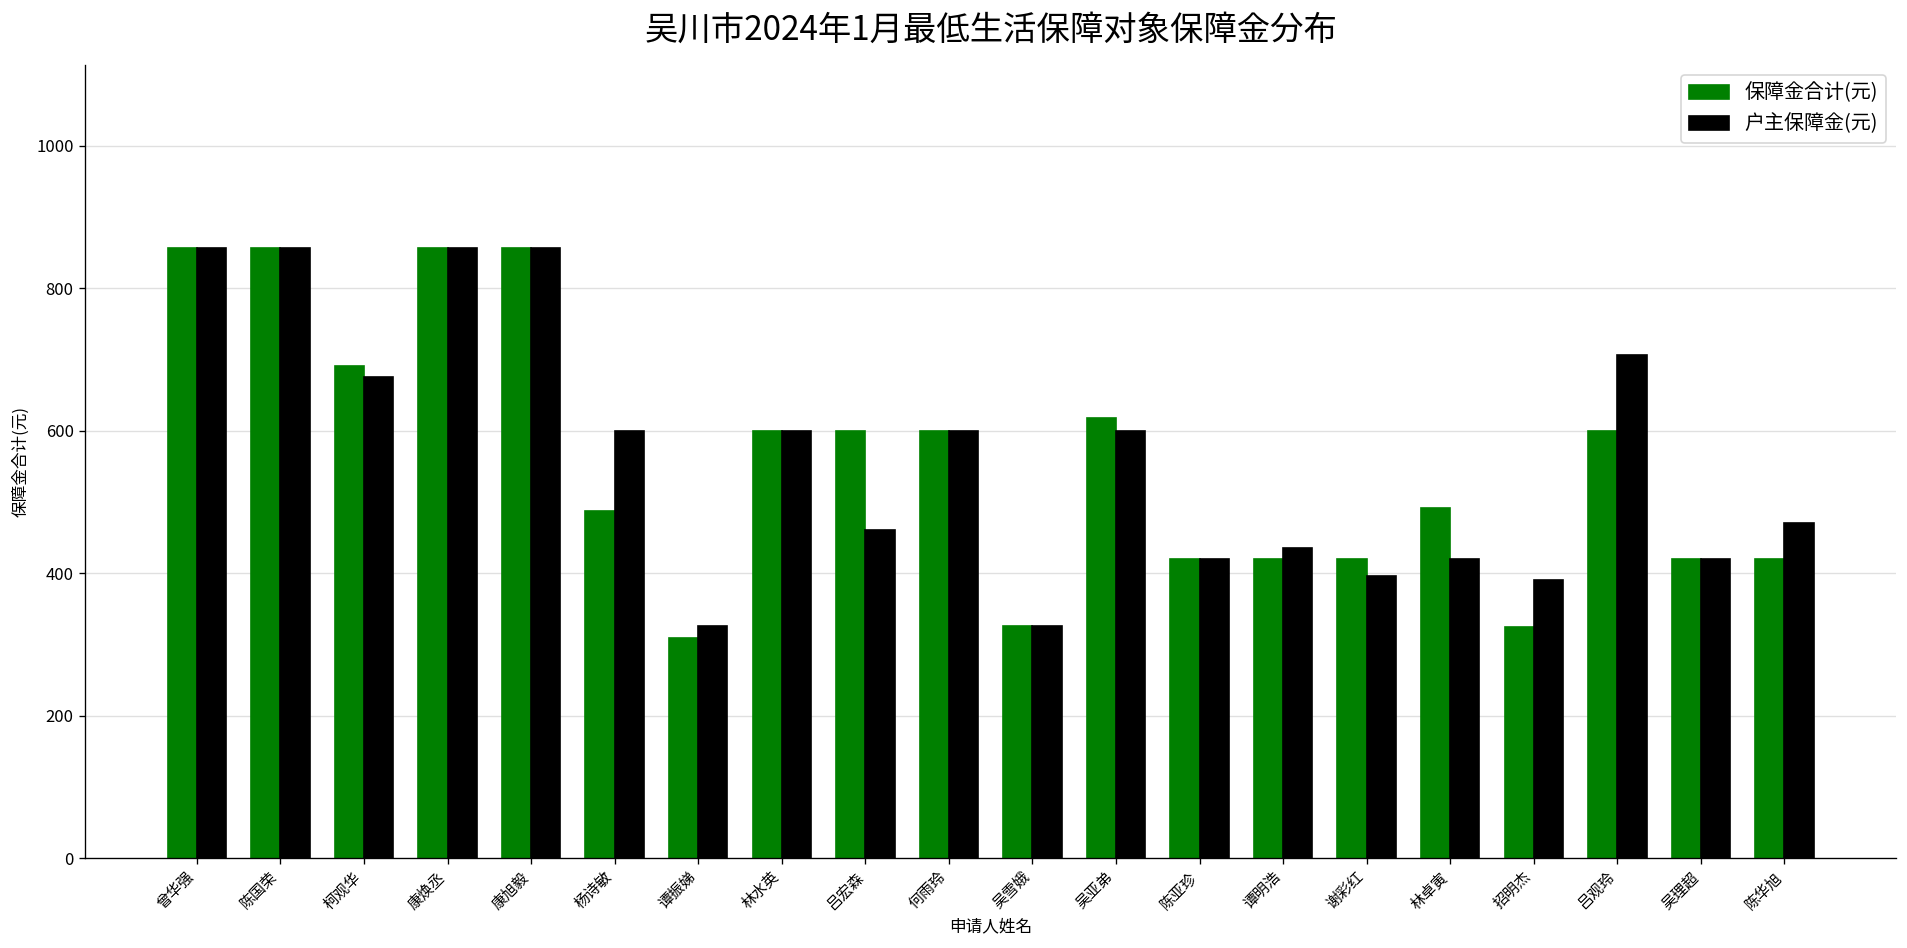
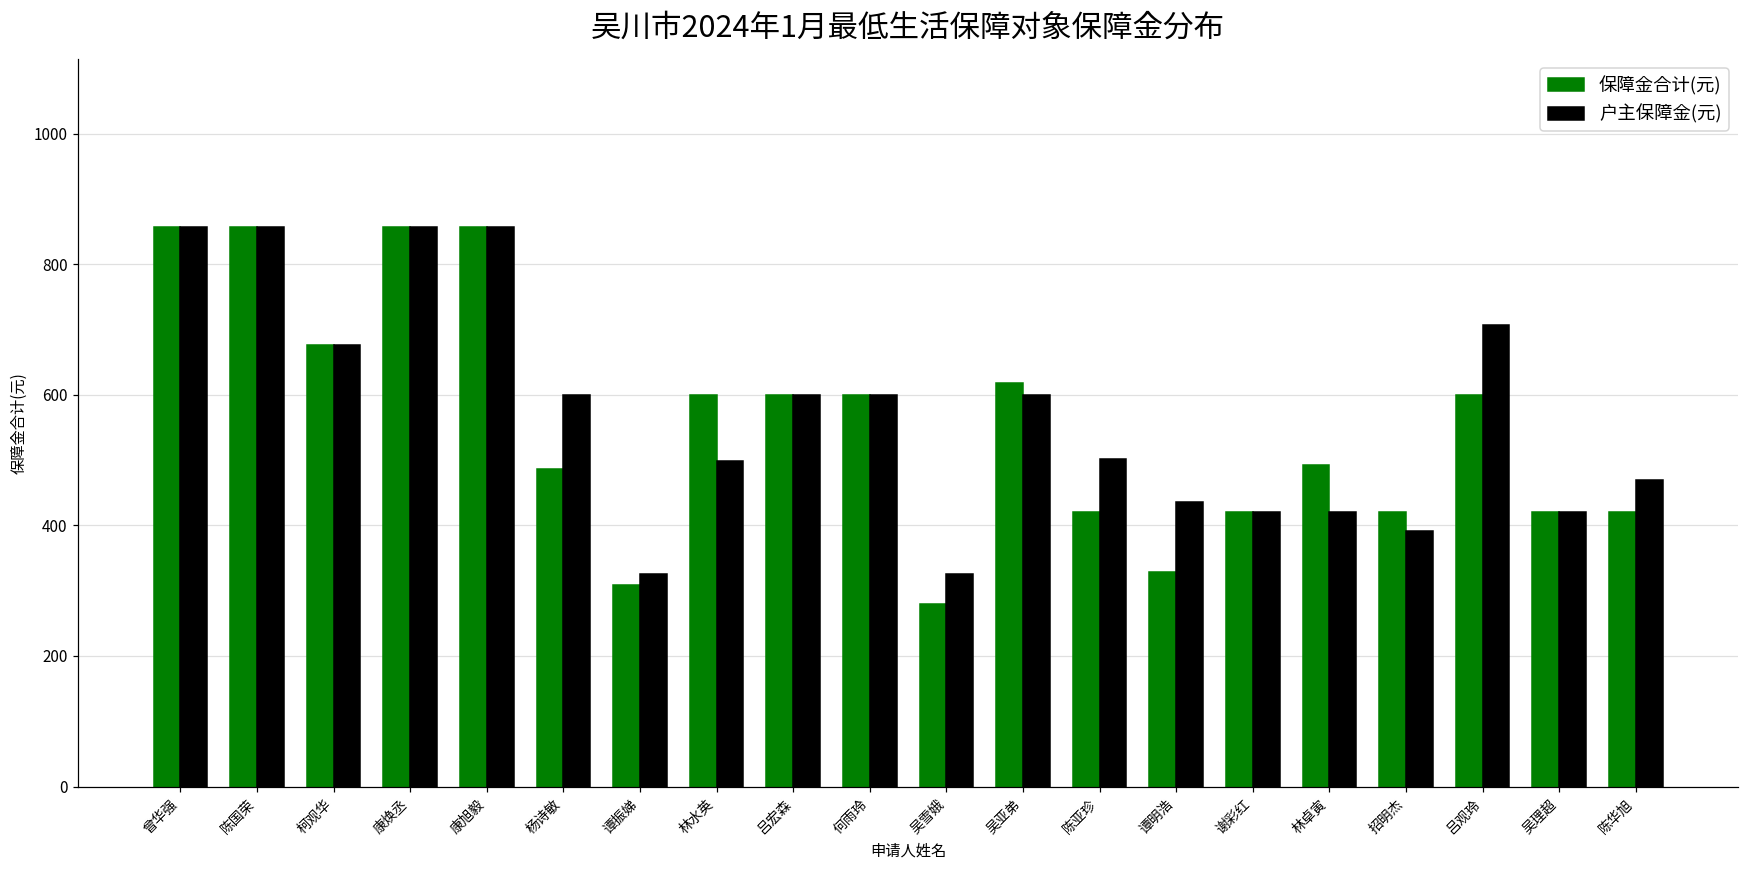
保障金合计(元), 柯观华: 690 -> 680
户主保障金(元), 林水英: 600 -> 500
户主保障金(元), 吕宏森: 460 -> 600
保障金合计(元), 吴雪娥: 330 -> 280
户主保障金(元), 陈亚珍: 420 -> 500
保障金合计(元), 谭明浩: 420 -> 330
户主保障金(元), 谢彩红: 400 -> 420
保障金合计(元), 招明杰: 330 -> 420
